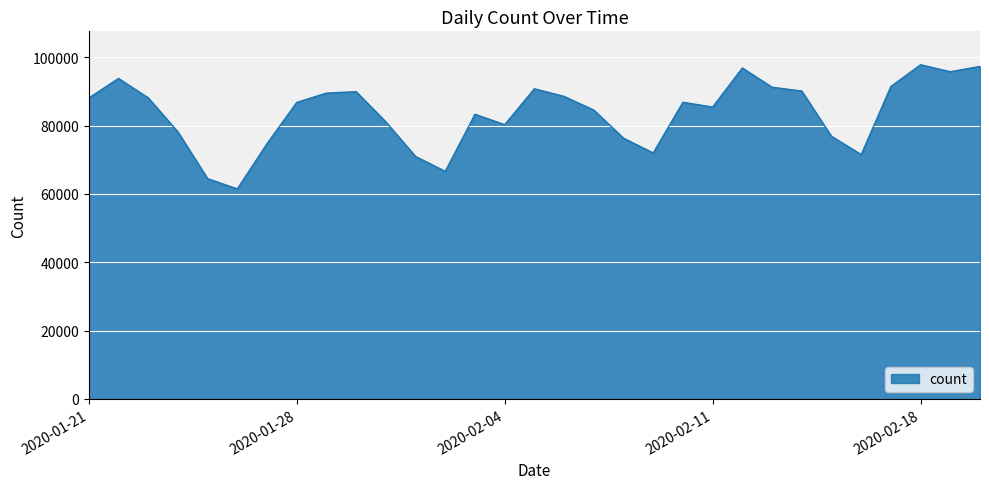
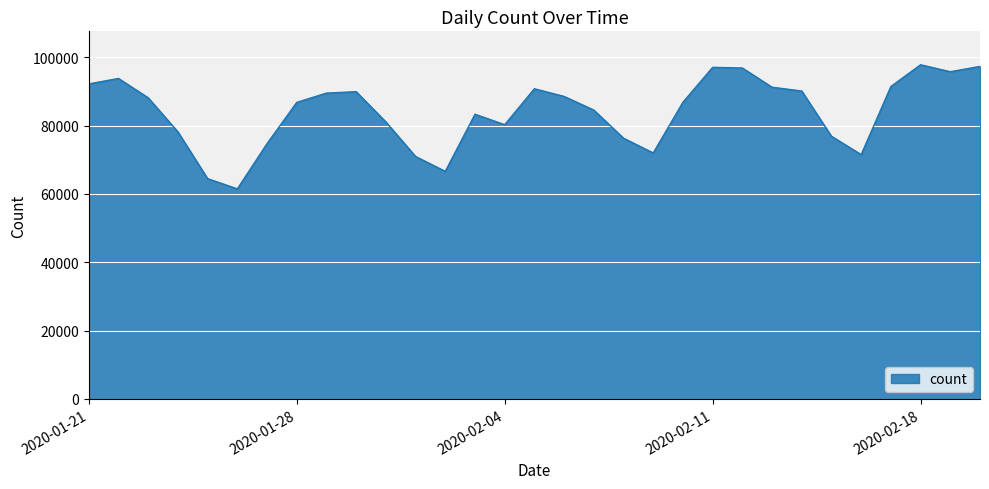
2020-01-21: 88000 -> 92000
2020-02-11: 85000 -> 97000
